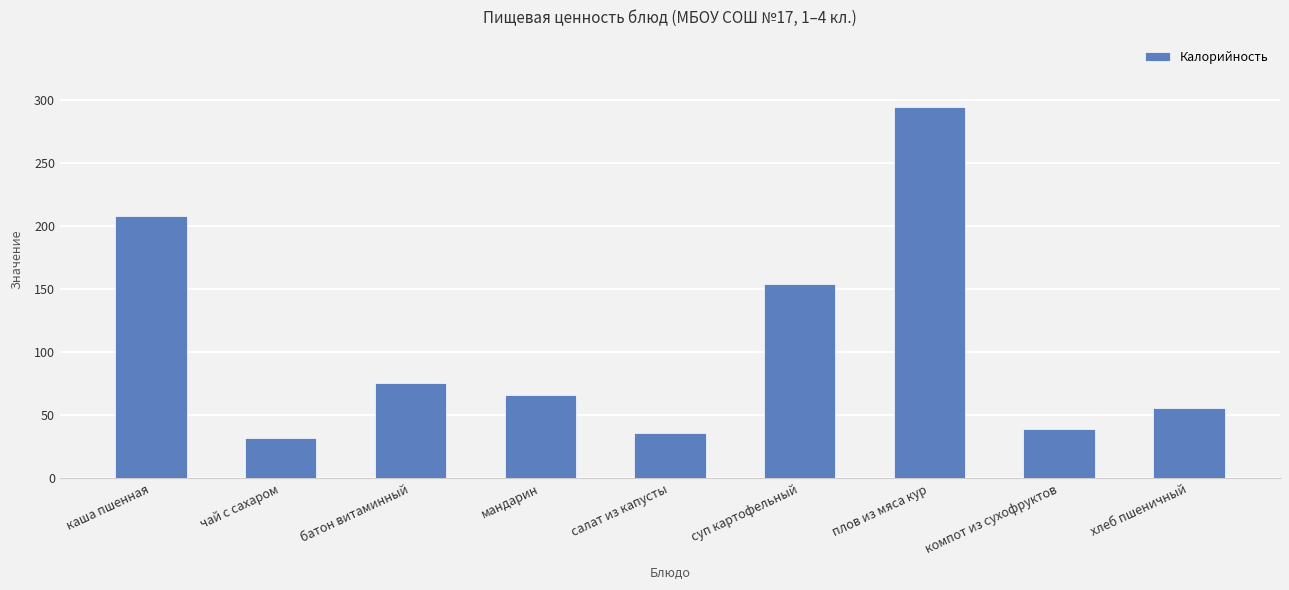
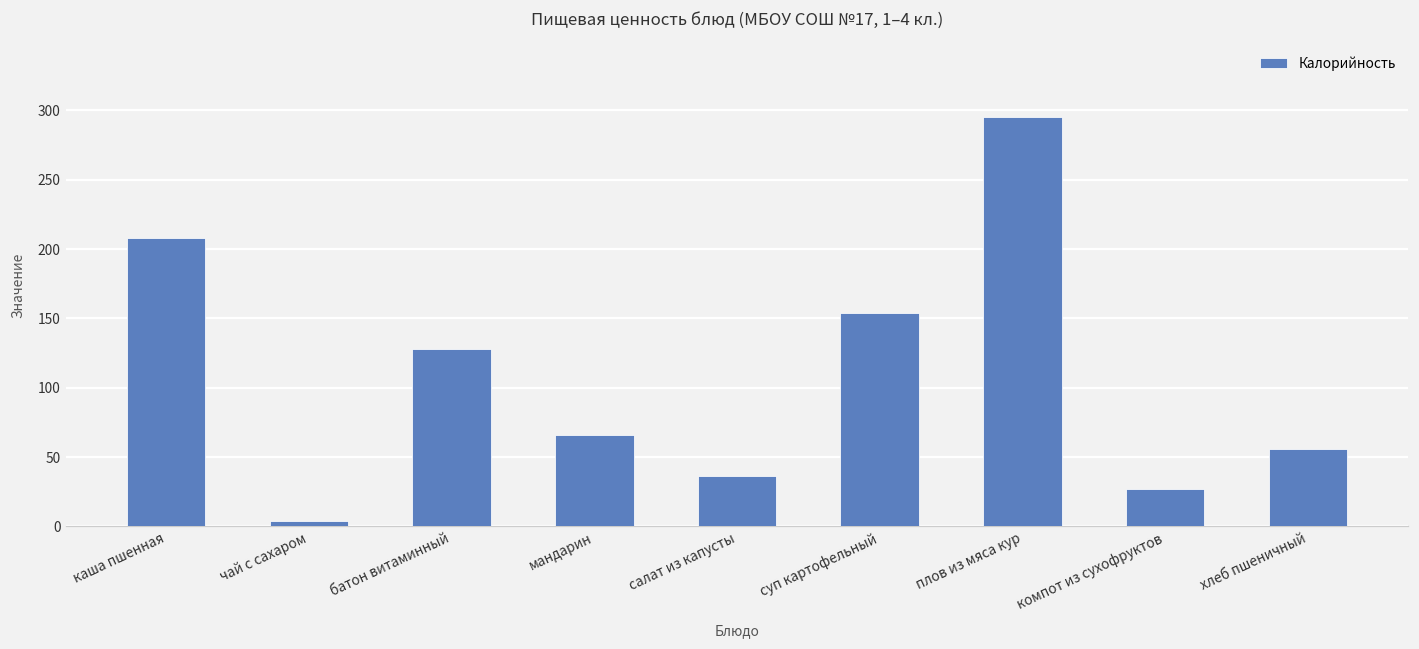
чай с сахаром: 32 -> 4
батон витаминный: 76 -> 128
компот из сухофруктов: 39 -> 27
